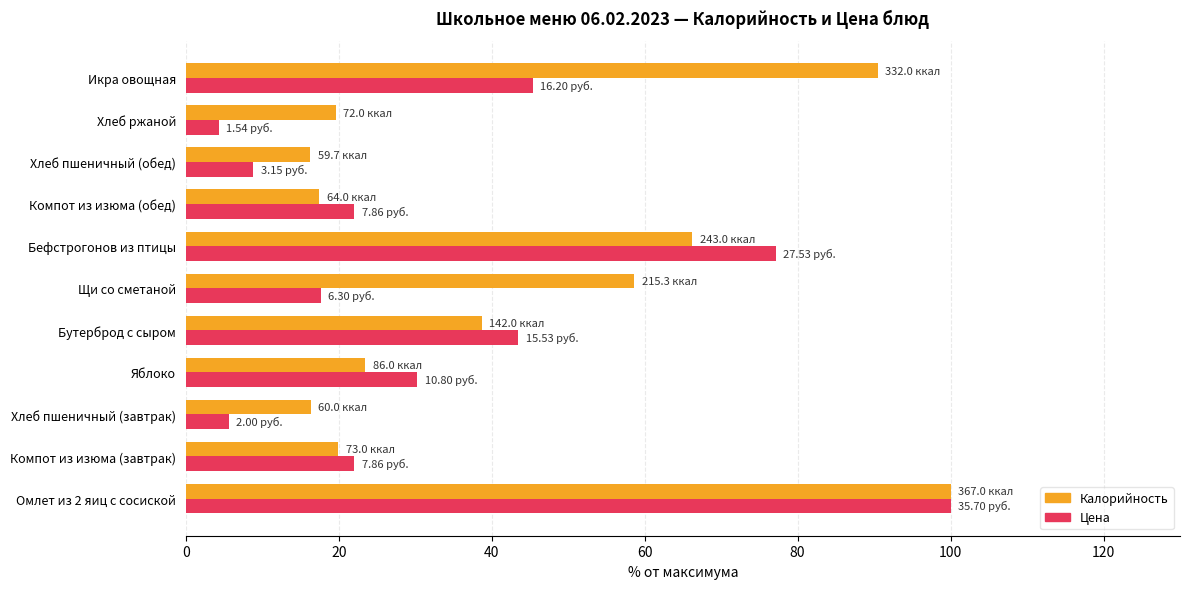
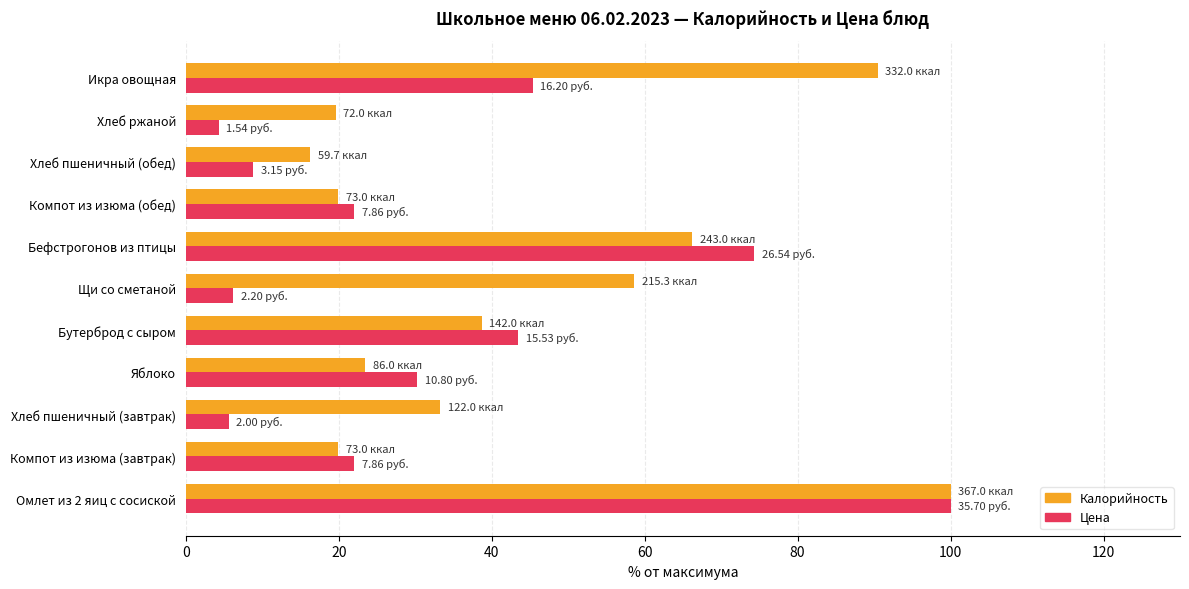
Калорийность, Компот из изюма (обед): 64.0 -> 73.0
Цена, Бефстрогонов из птицы: 27.53 -> 26.54
Цена, Щи со сметаной: 6.30 -> 2.20
Калорийность, Хлеб пшеничный (завтрак): 60.0 -> 122.0
